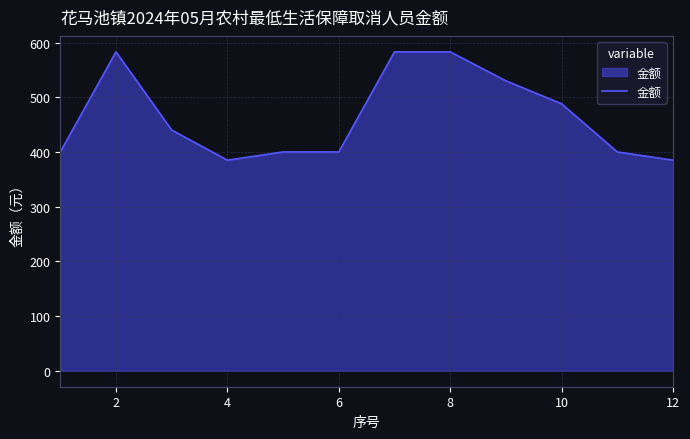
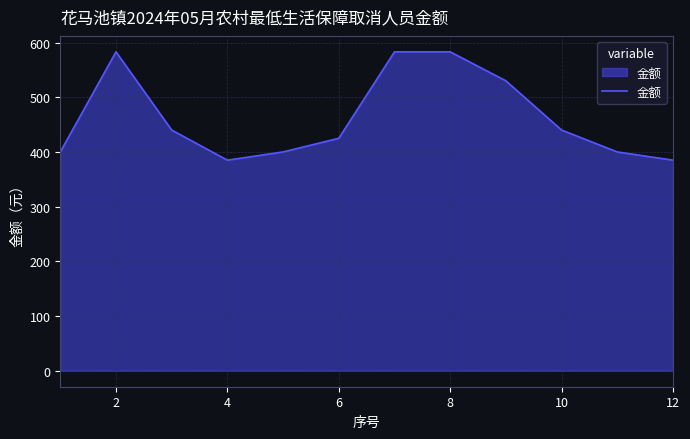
6: 400 -> 430
10: 490 -> 440
